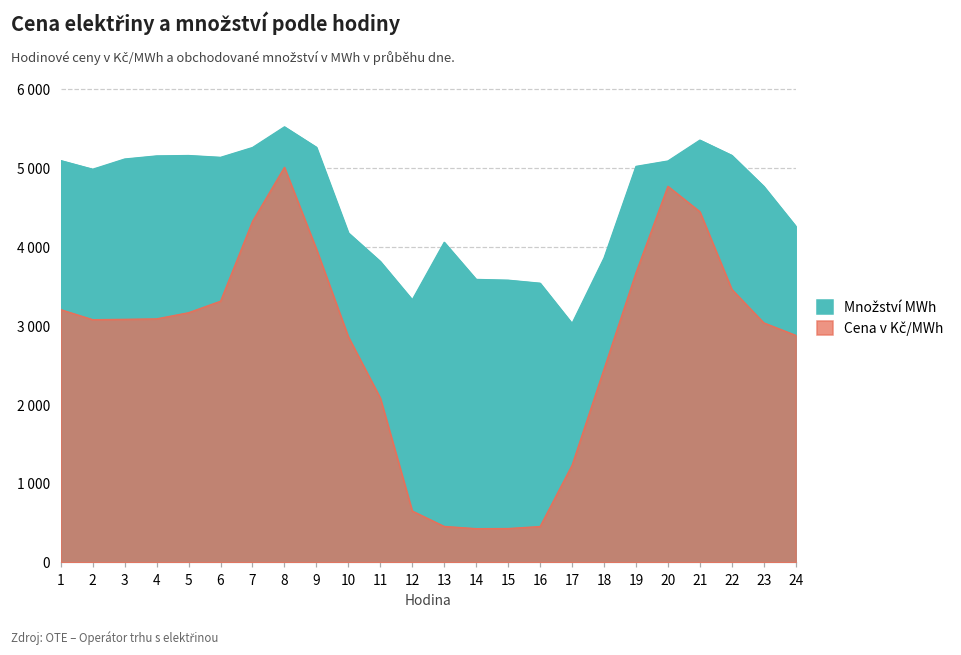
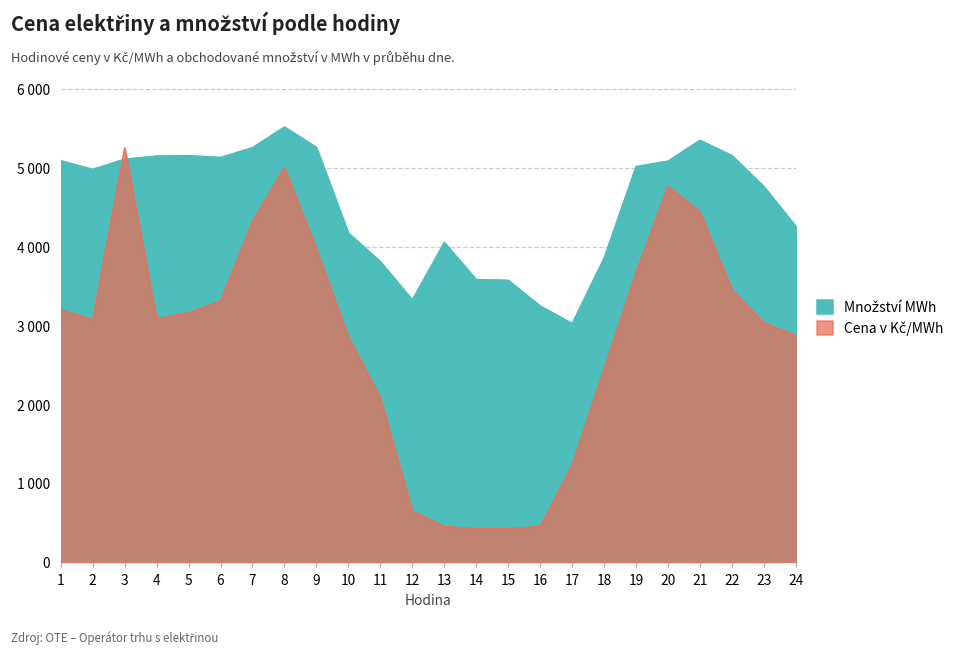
Cena v Kč/MWh, 3: 3100 -> 5300
Množství MWh, 16: 3500 -> 3300
